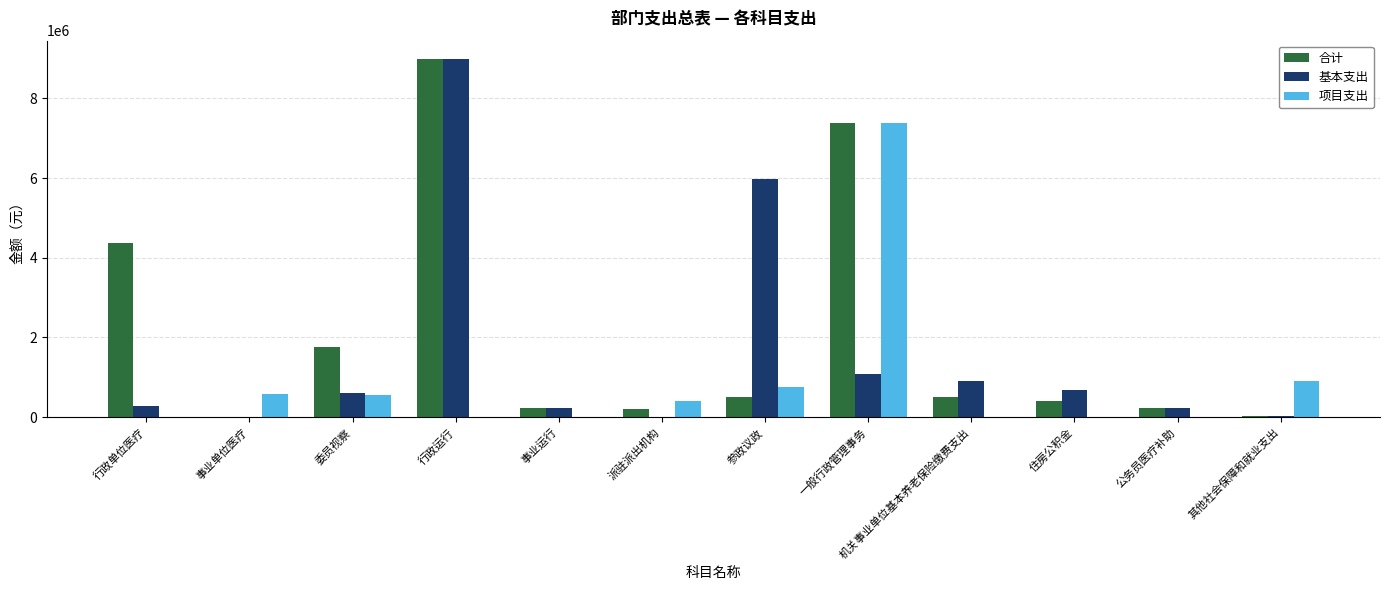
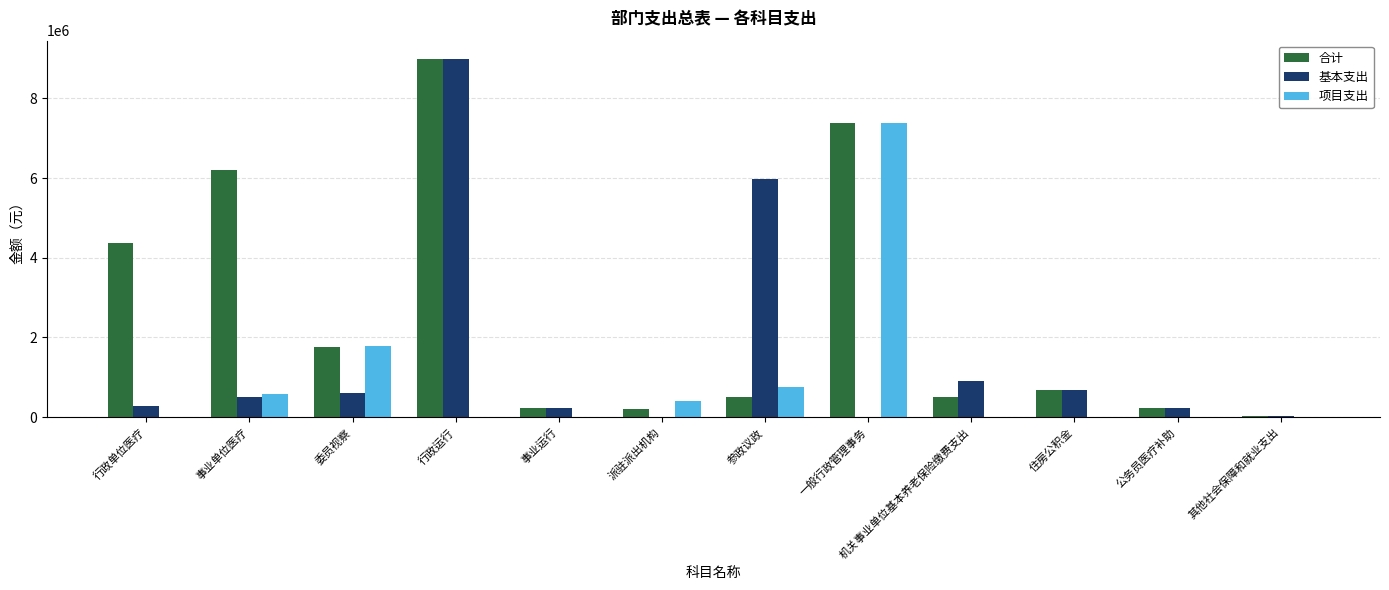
合计, 事业单位医疗: 0 -> 6200000
基本支出, 事业单位医疗: 0 -> 500000
项目支出, 委员视察: 600000 -> 1800000
基本支出, 一般行政管理事务: 1100000 -> 0
合计, 住房公积金: 400000 -> 700000
项目支出, 其他社会保障和就业支出: 900000 -> 0
